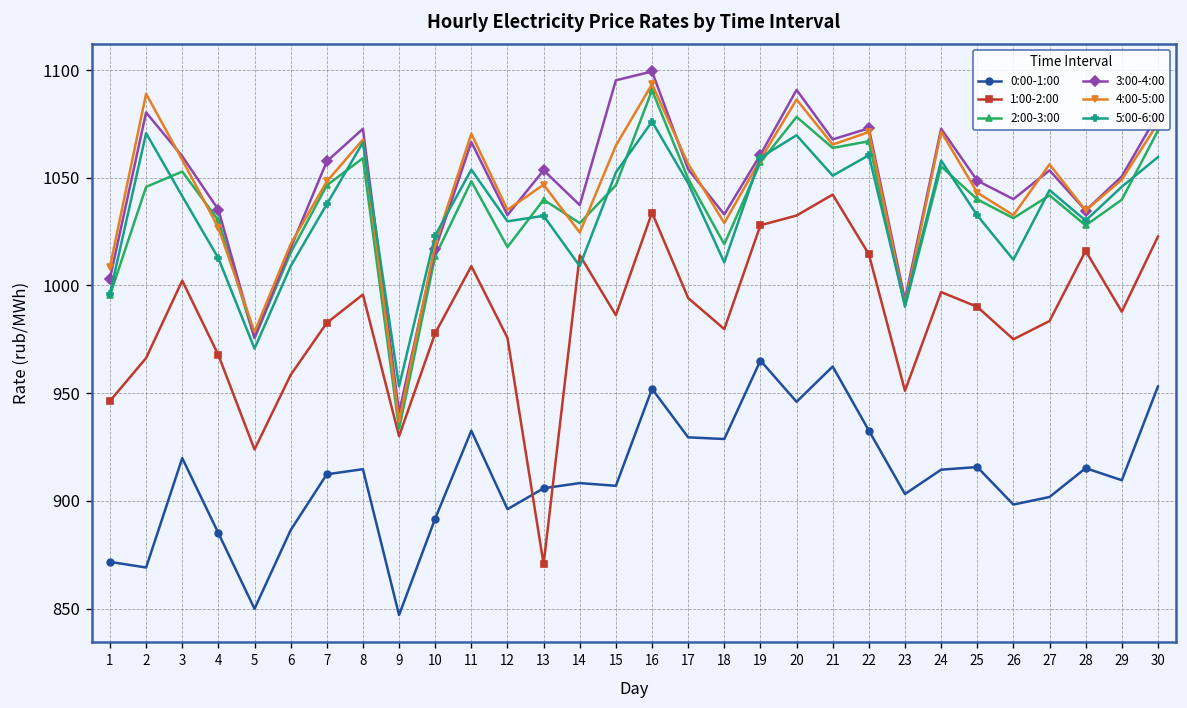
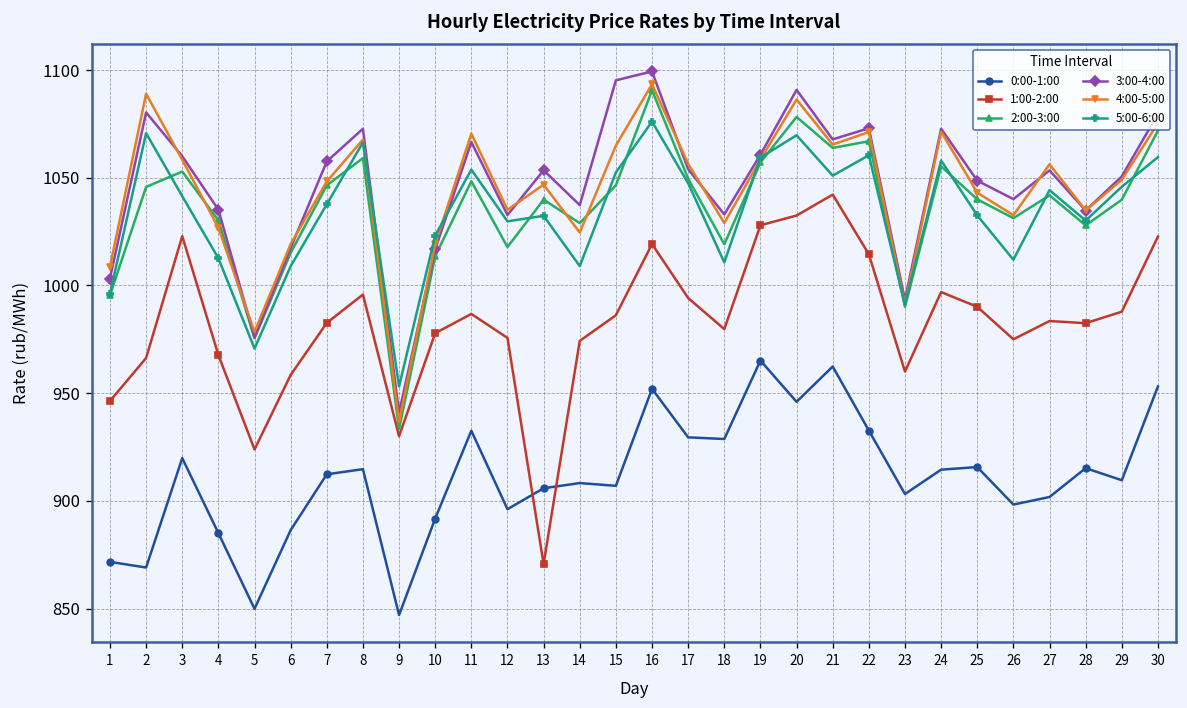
1:00-2:00, 3: 1002 -> 1023
1:00-2:00, 11: 1009 -> 987
1:00-2:00, 14: 1014 -> 974
1:00-2:00, 16: 1034 -> 1019
1:00-2:00, 23: 951 -> 960
1:00-2:00, 28: 1016 -> 982
